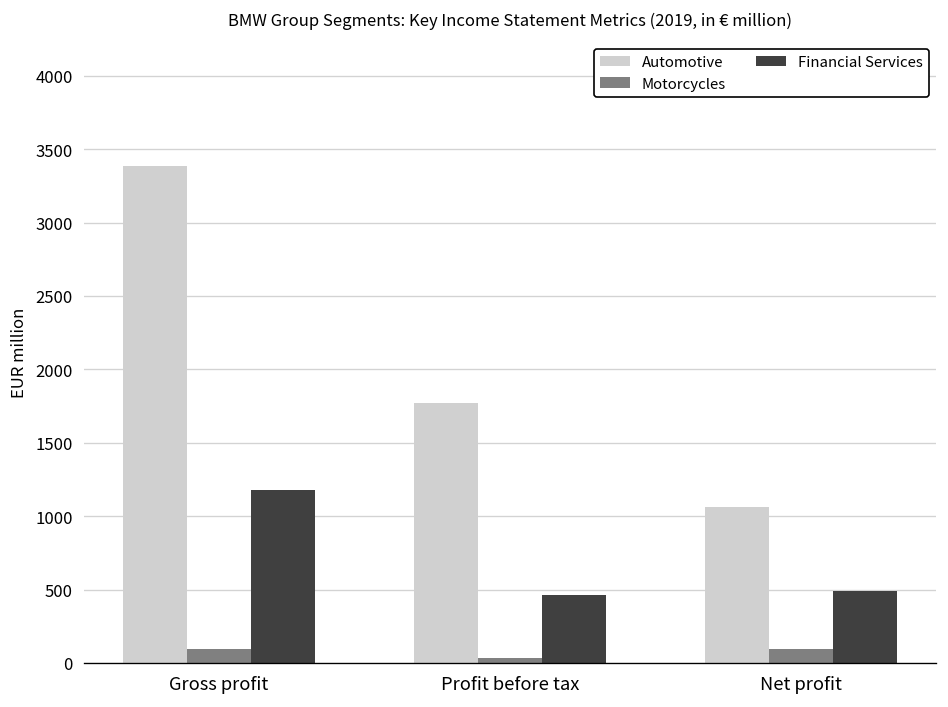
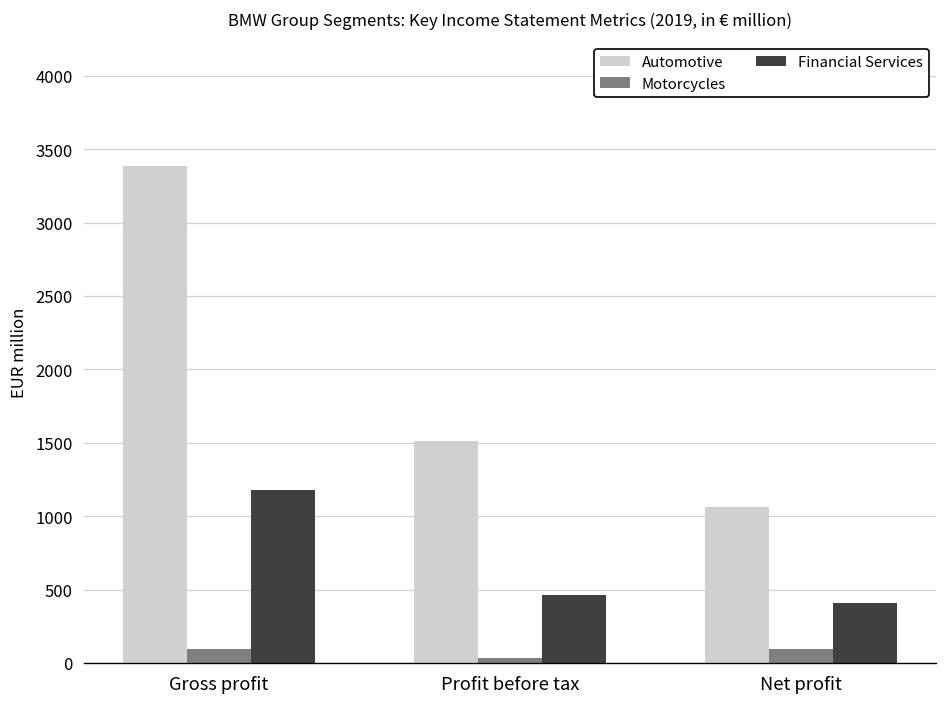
Automotive, Profit before tax: 1770 -> 1520
Financial Services, Net profit: 490 -> 410
